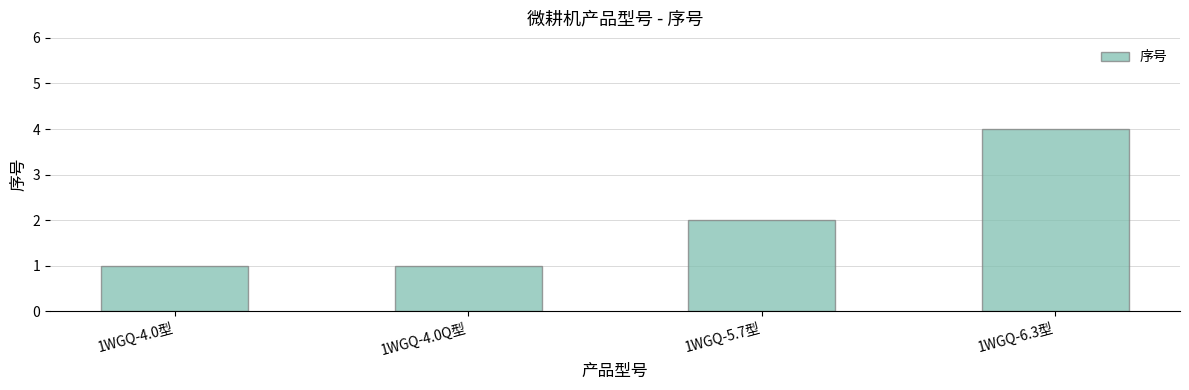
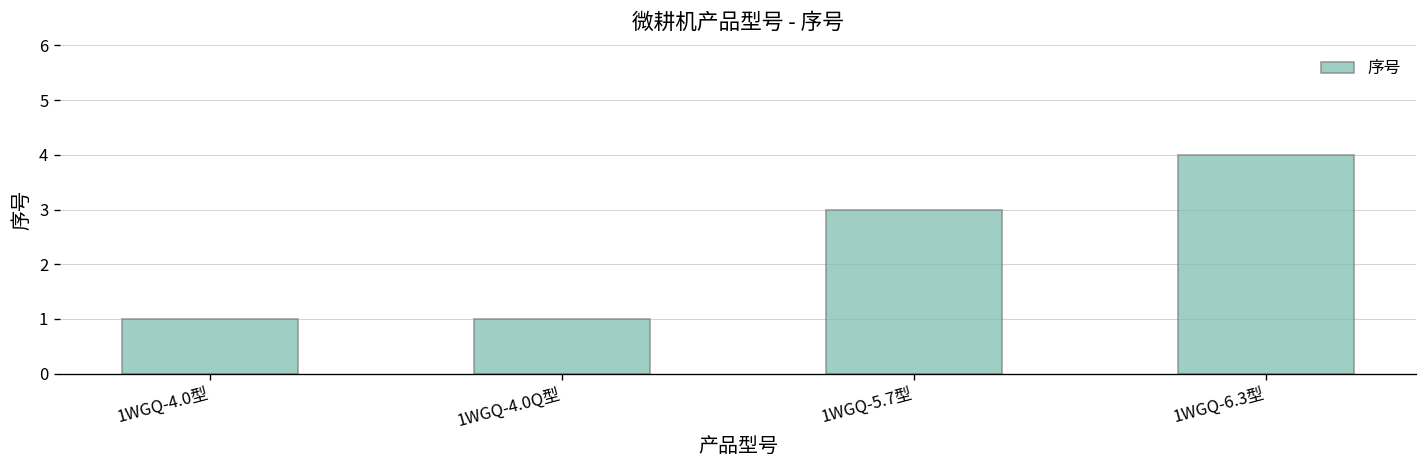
1WGQ-5.7型: 2 -> 3
